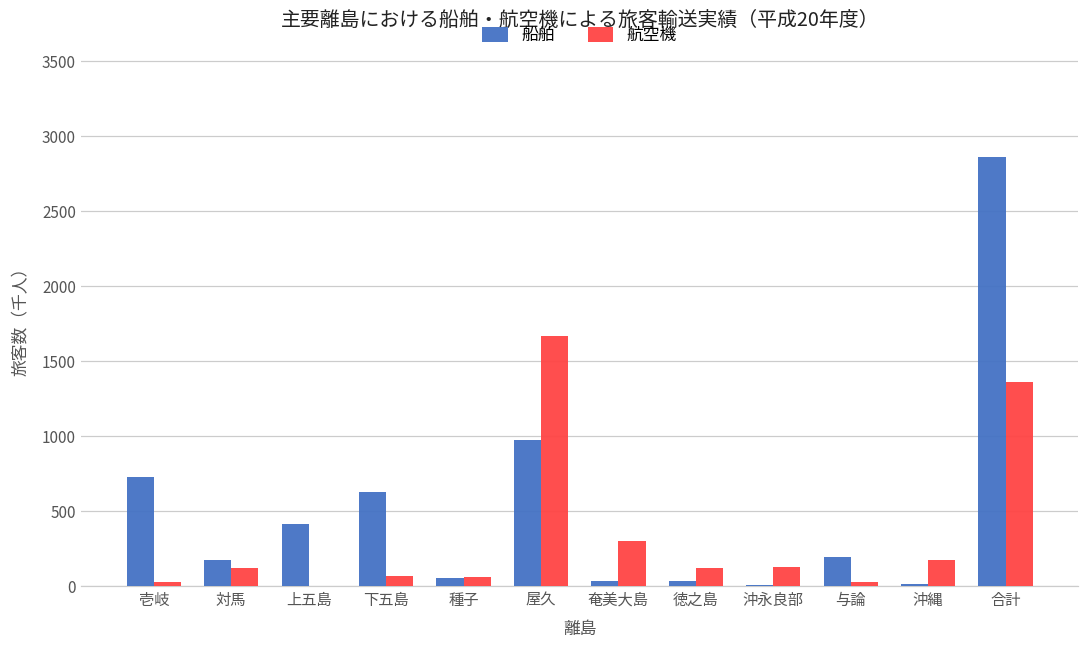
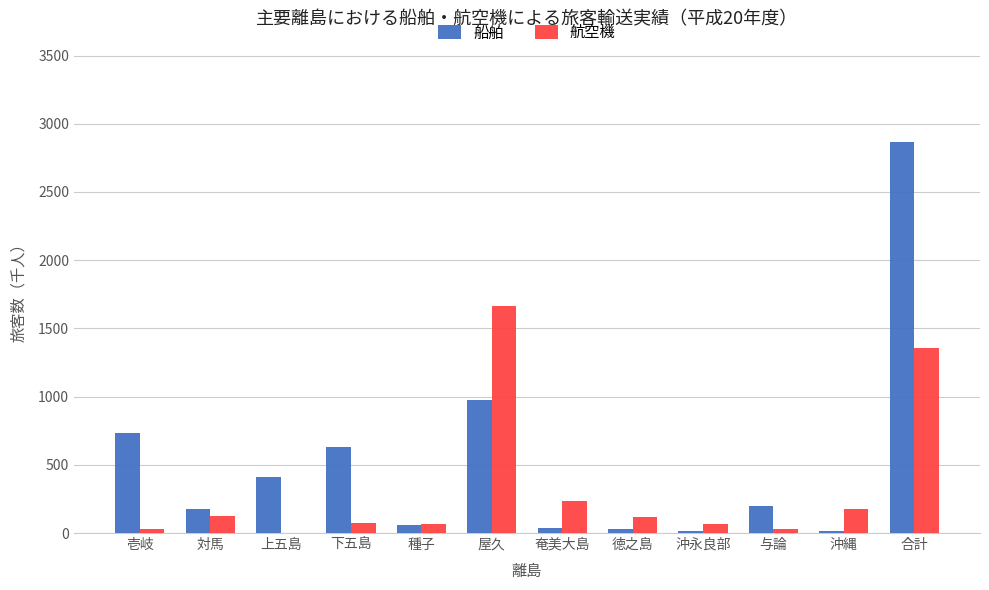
航空機, 奄美大島: 300 -> 240
航空機, 沖永良部: 130 -> 60
